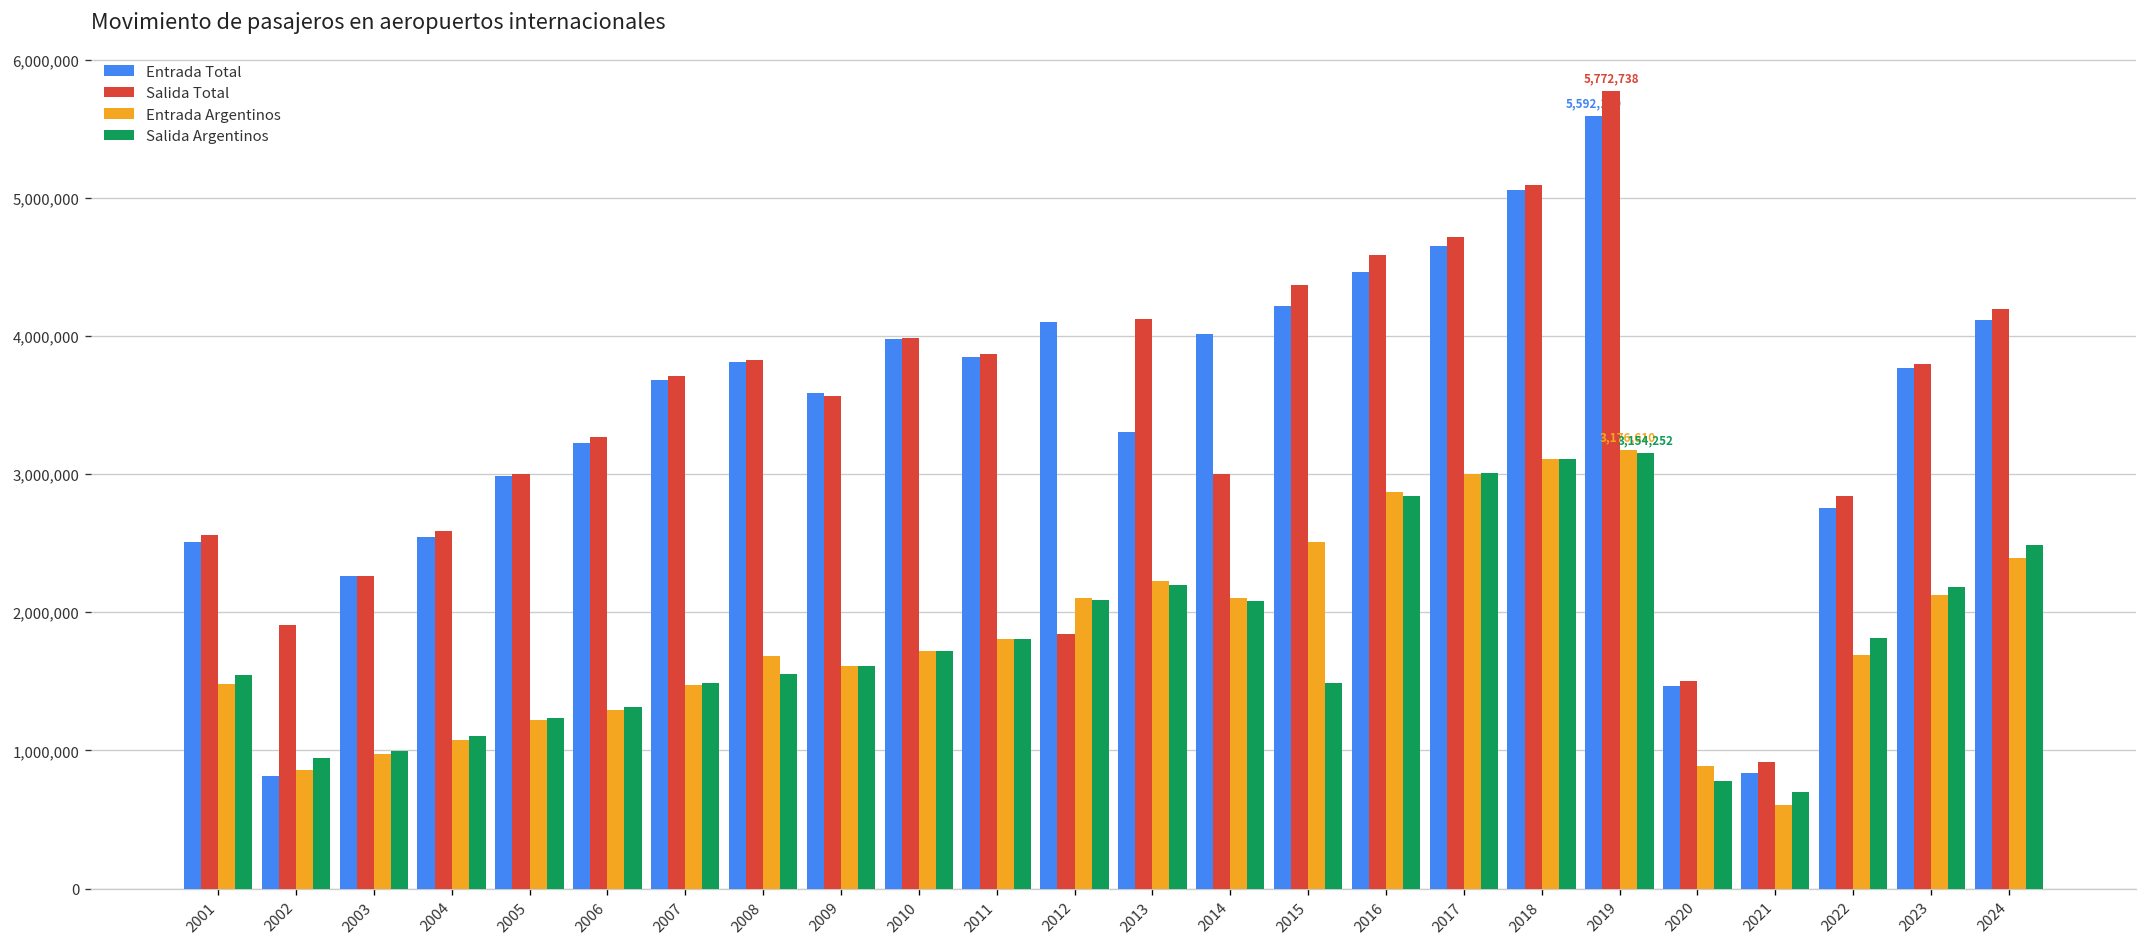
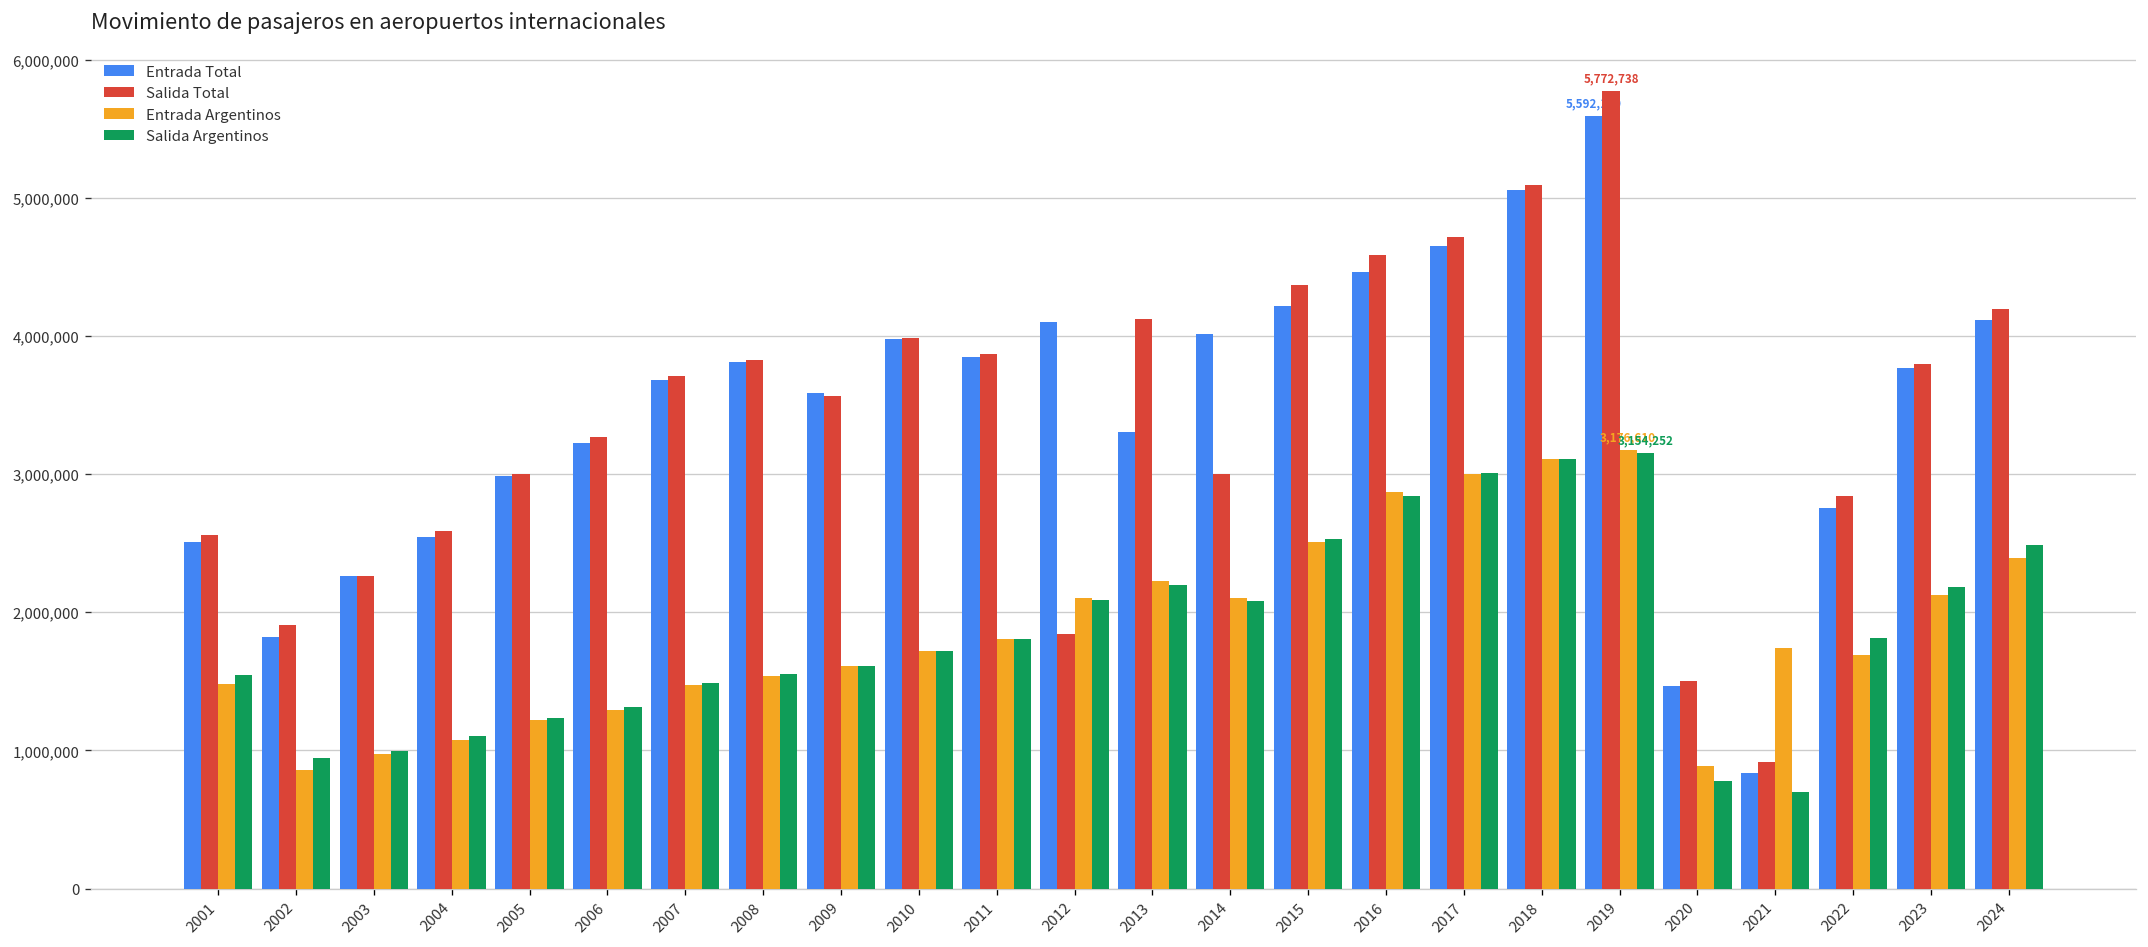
Entrada Total, 2002: 810,000 -> 1,820,000
Entrada Argentinos, 2008: 1,680,000 -> 1,540,000
Salida Argentinos, 2015: 1,490,000 -> 2,530,000
Entrada Argentinos, 2021: 600,000 -> 1,740,000
